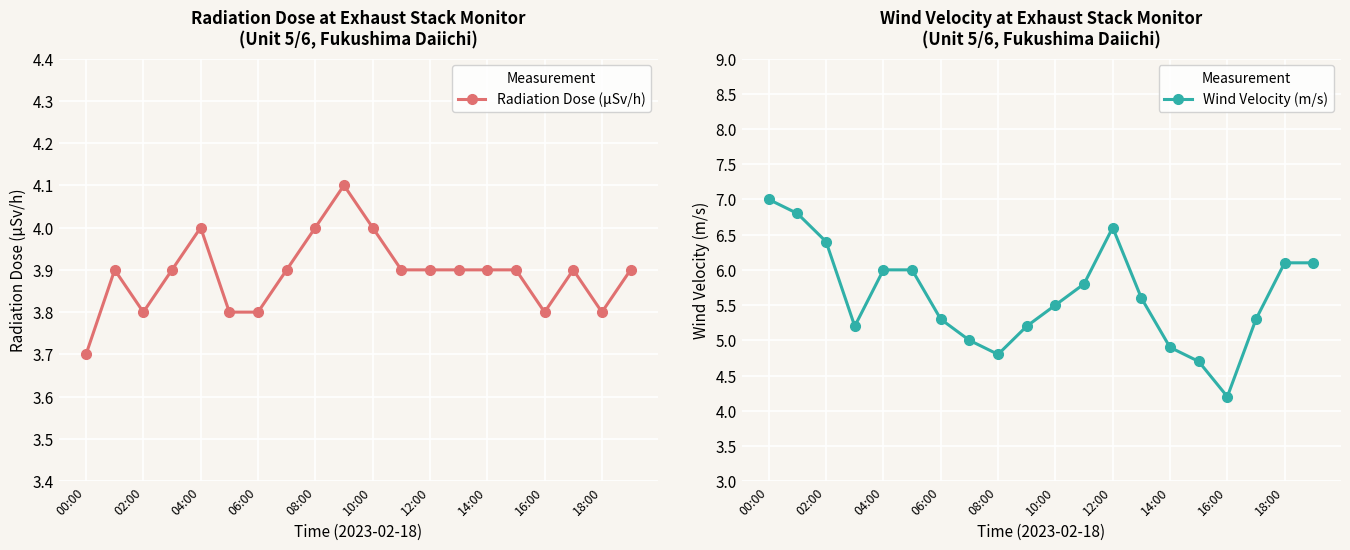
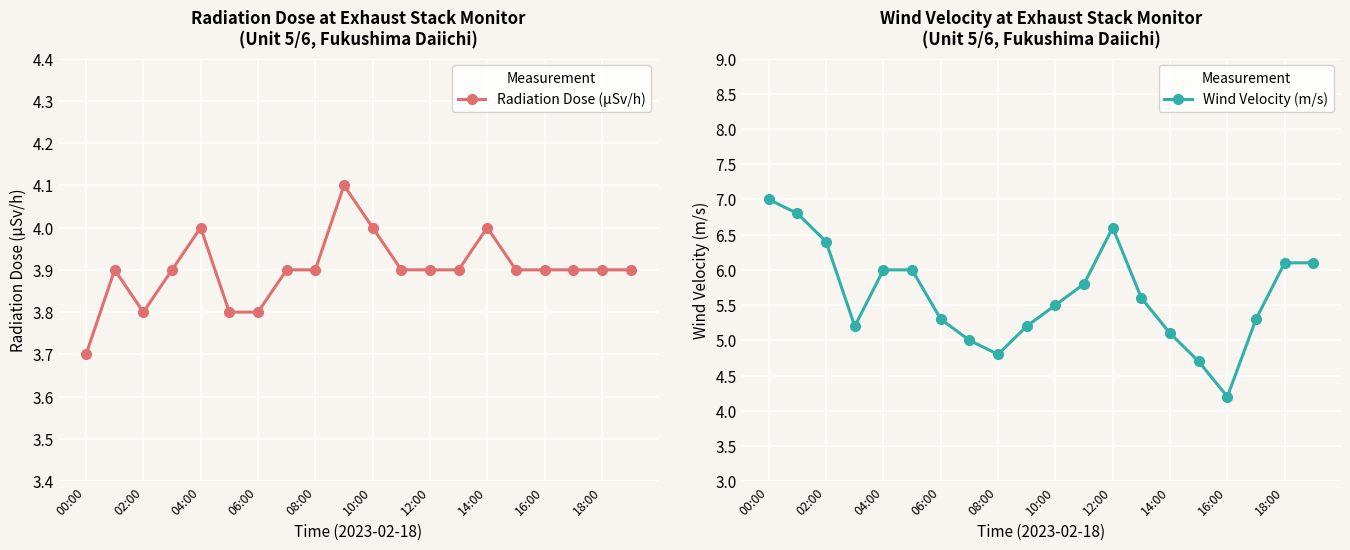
Radiation Dose at Exhaust Stack Monitor (Unit 5/6, Fukushima Daiichi), 08:00: 4.0 -> 3.9
Radiation Dose at Exhaust Stack Monitor (Unit 5/6, Fukushima Daiichi), 14:00: 3.9 -> 4.0
Radiation Dose at Exhaust Stack Monitor (Unit 5/6, Fukushima Daiichi), 16:00: 3.8 -> 3.9
Radiation Dose at Exhaust Stack Monitor (Unit 5/6, Fukushima Daiichi), 18:00: 3.8 -> 3.9
Wind Velocity at Exhaust Stack Monitor (Unit 5/6, Fukushima Daiichi), 14:00: 4.9 -> 5.1
